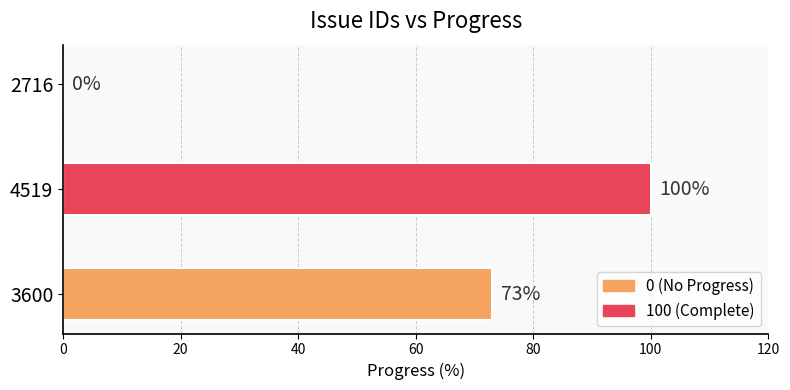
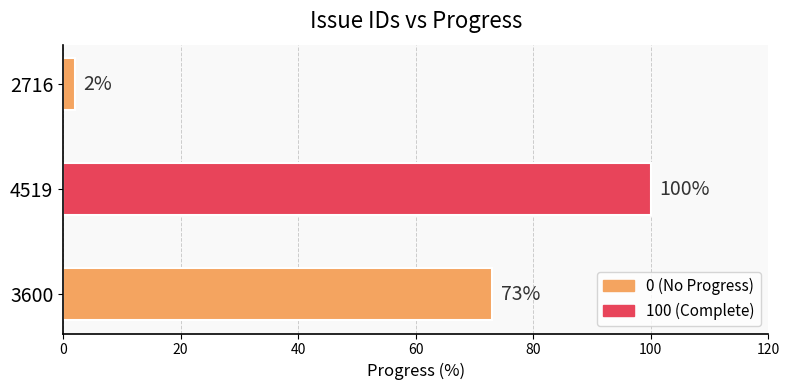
2716: 0% -> 2%
